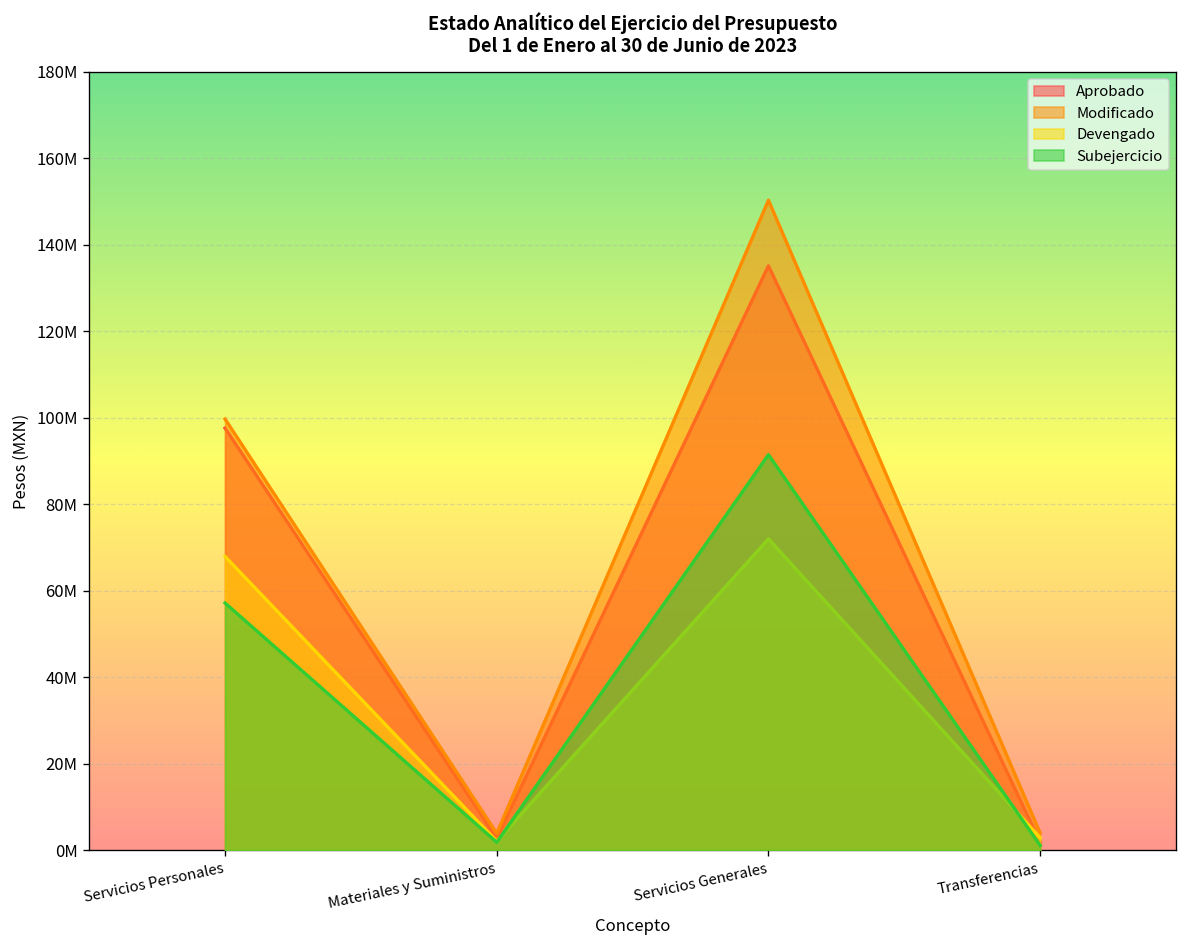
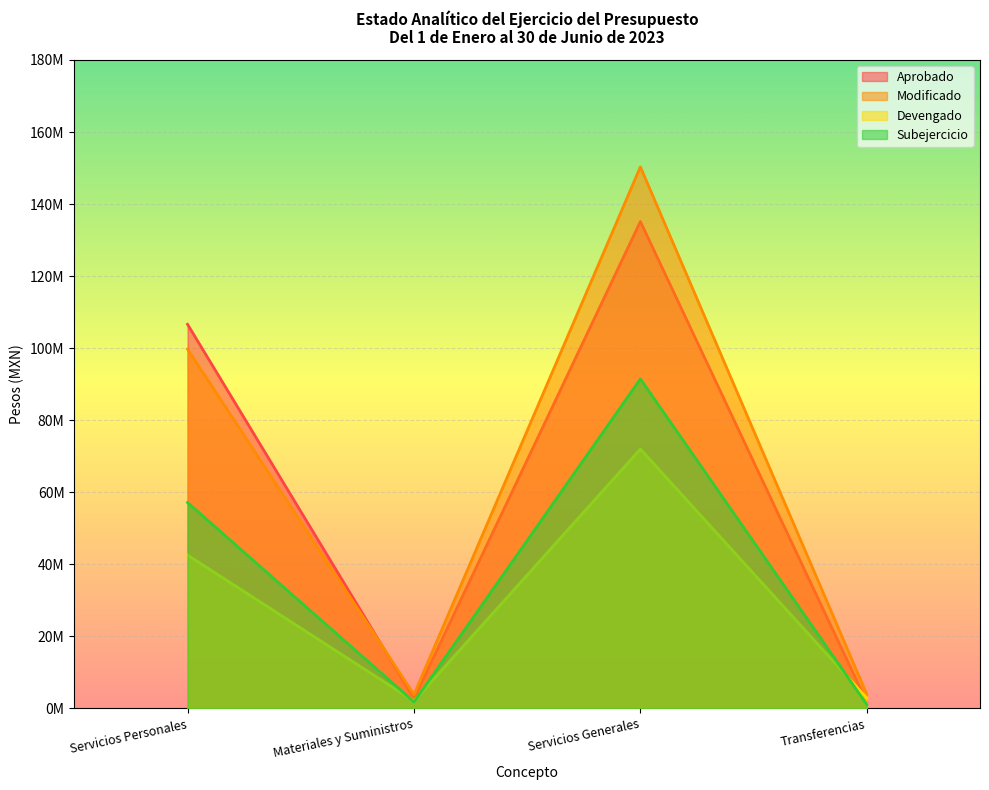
Aprobado, Servicios Personales: 98000000 -> 107000000
Devengado, Servicios Personales: 68000000 -> 43000000
